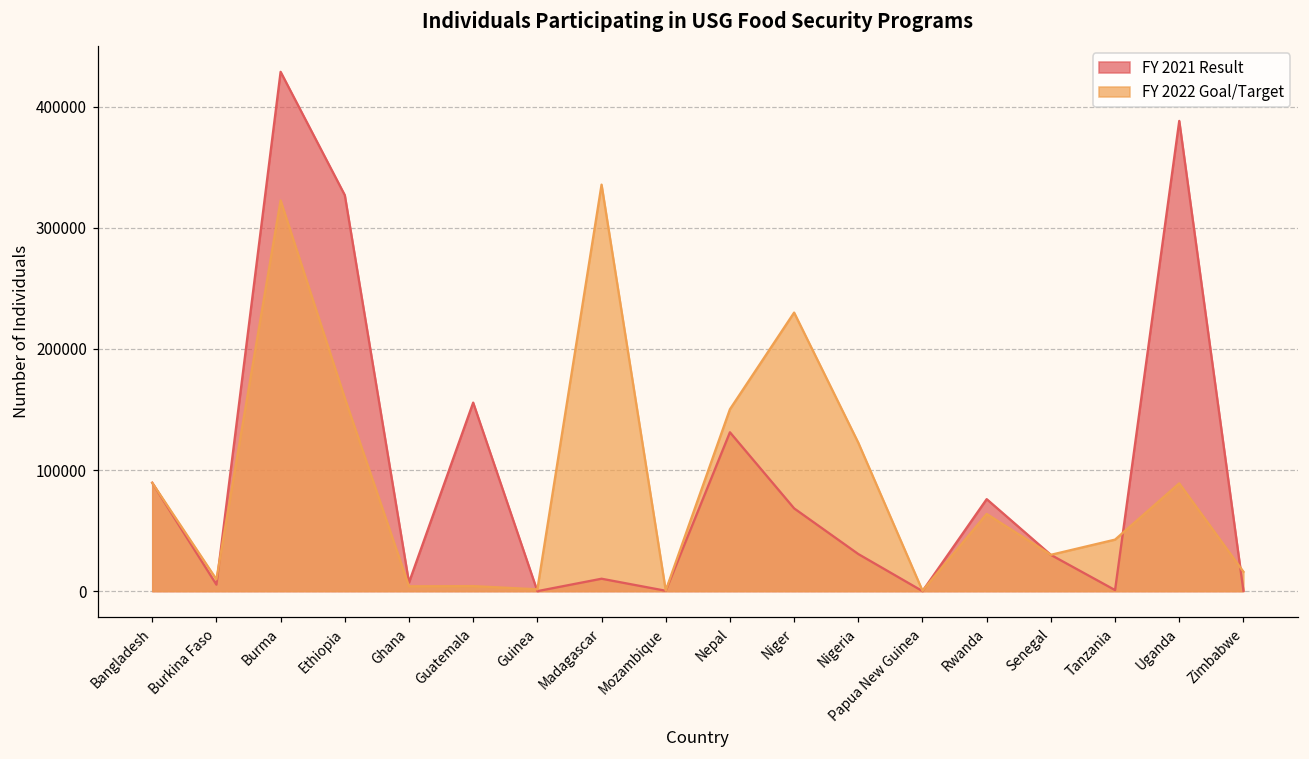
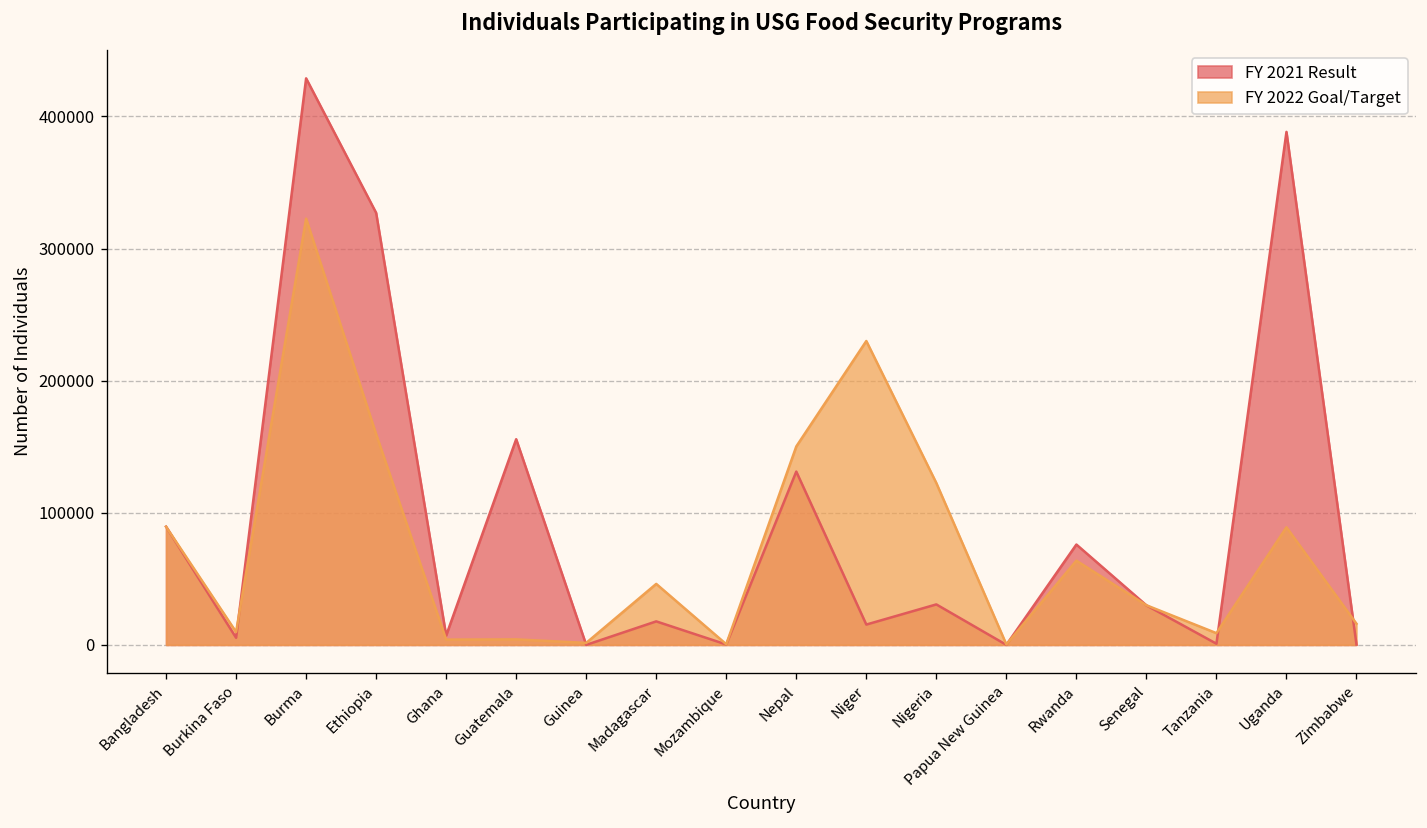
FY 2021 Result, Madagascar: 10000 -> 18000
FY 2022 Goal/Target, Madagascar: 336000 -> 46000
FY 2021 Result, Niger: 68000 -> 15000
FY 2022 Goal/Target, Tanzania: 43000 -> 9000
